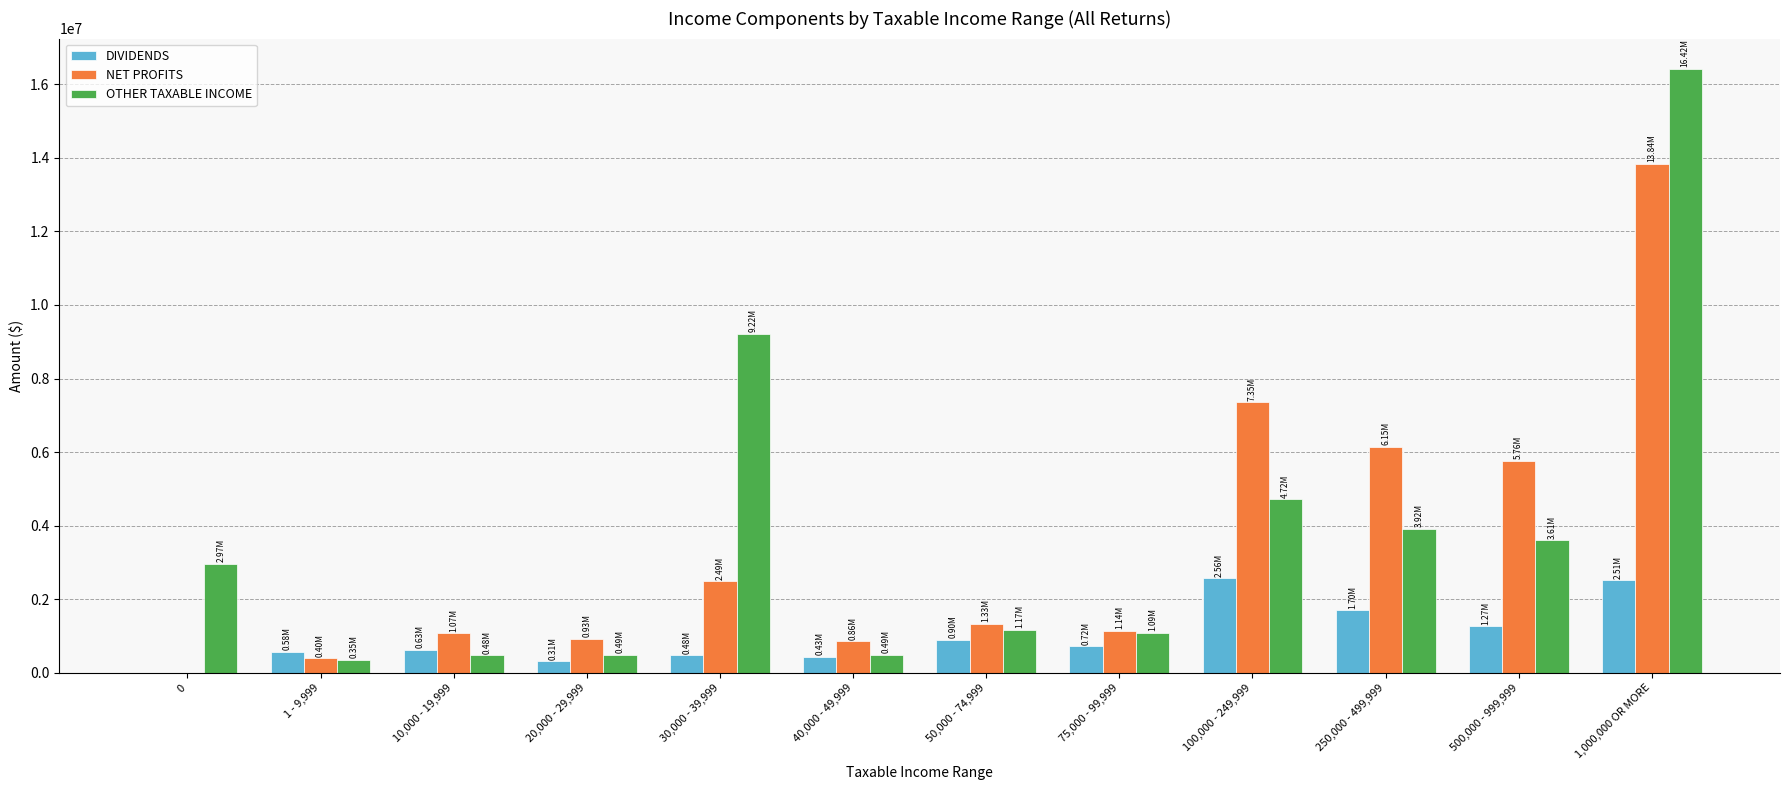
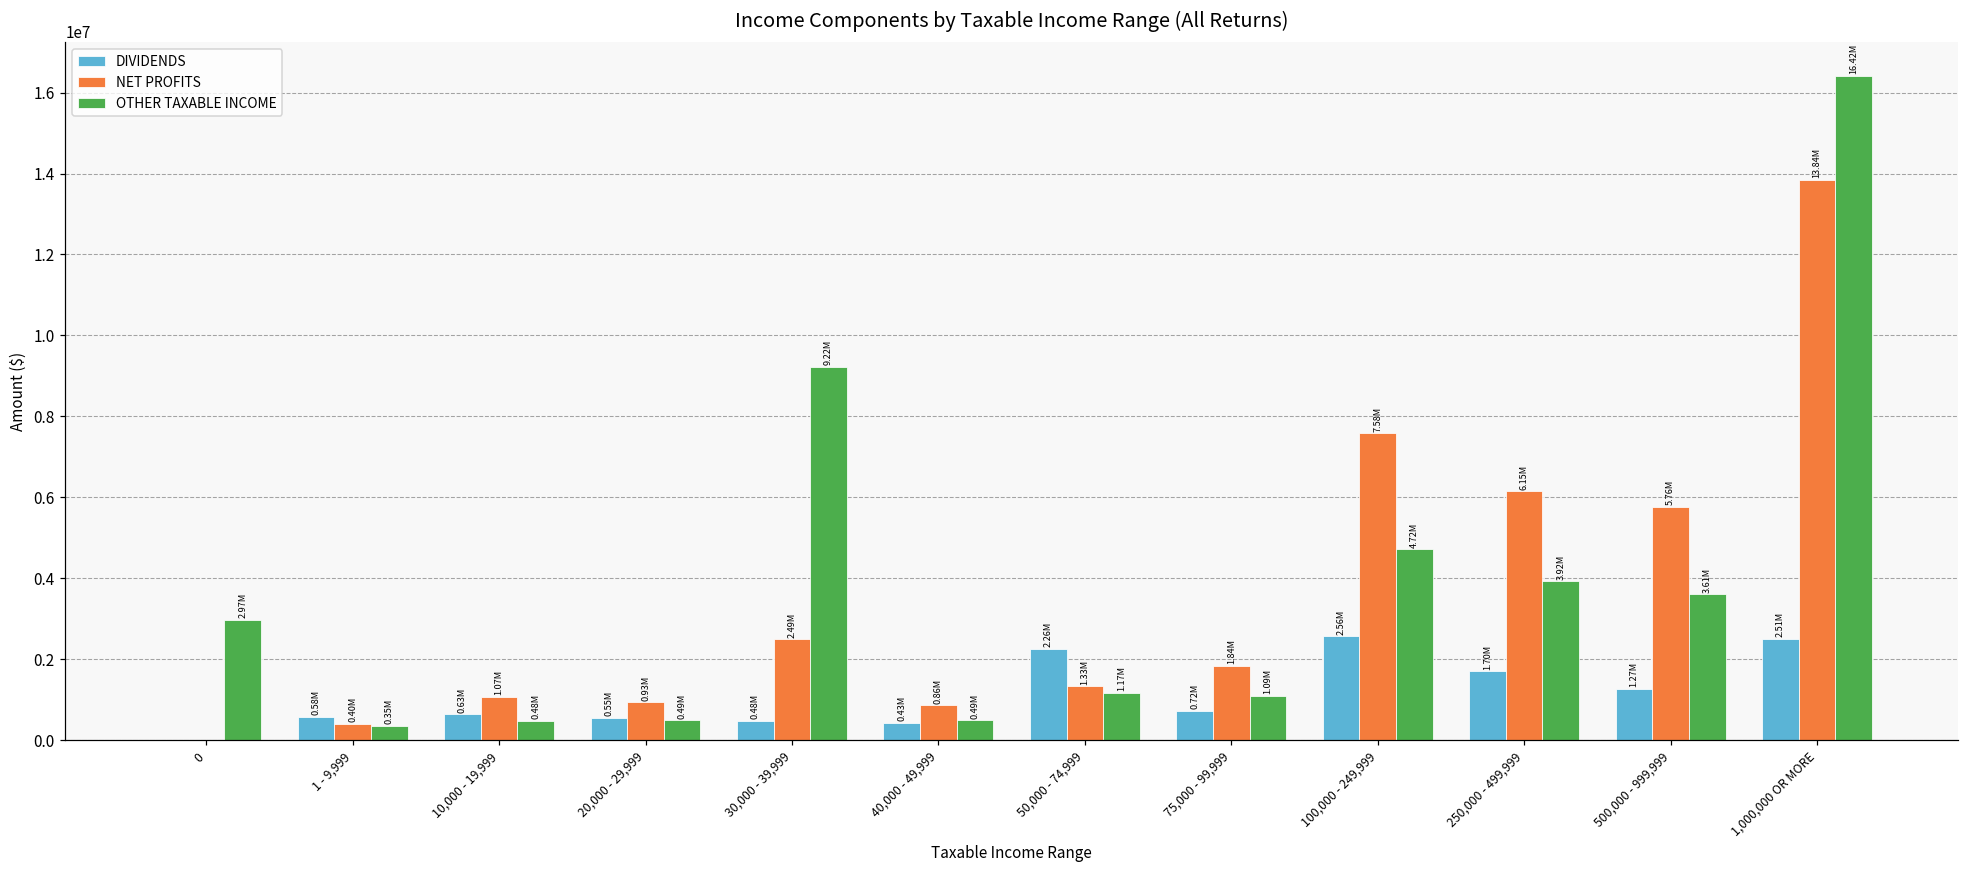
DIVIDENDS, 20,000 - 29,999: 0.31M -> 0.55M
DIVIDENDS, 50,000 - 74,999: 0.90M -> 2.26M
NET PROFITS, 75,000 - 99,999: 1.14M -> 1.84M
NET PROFITS, 100,000 - 249,999: 7.35M -> 7.58M
